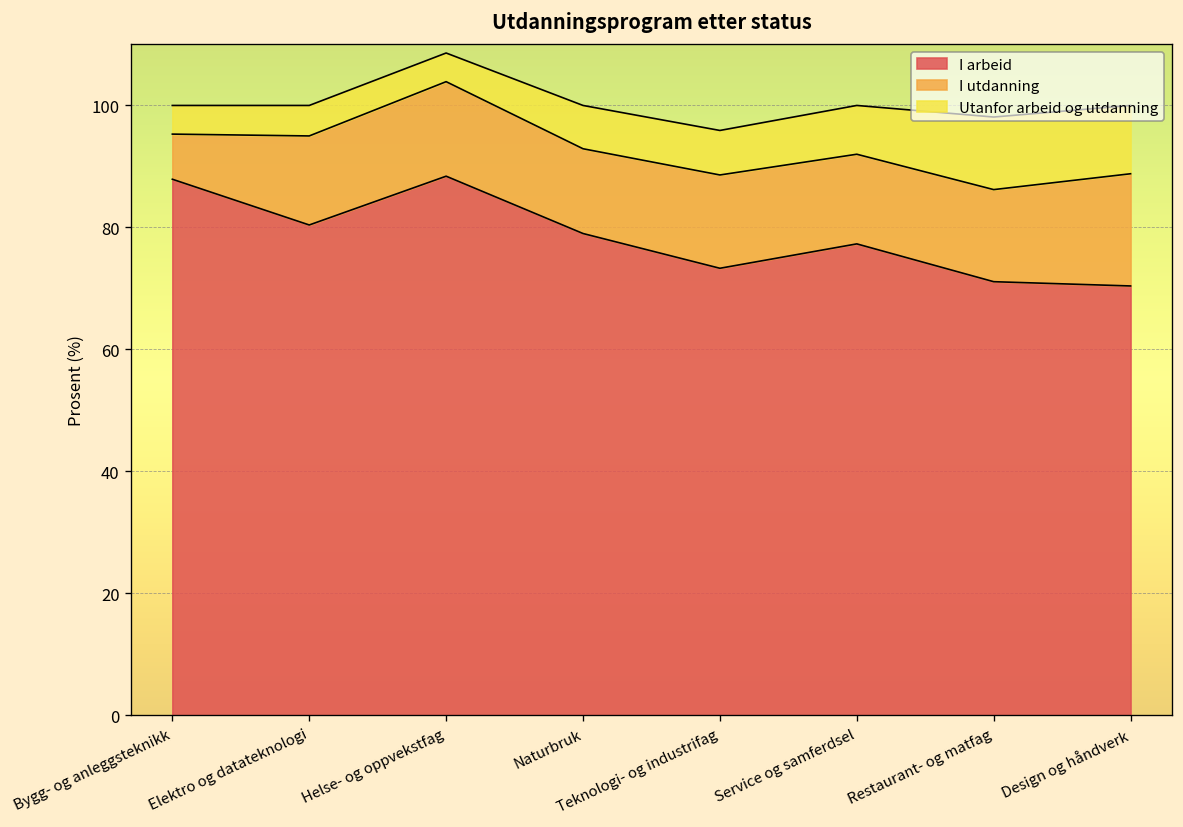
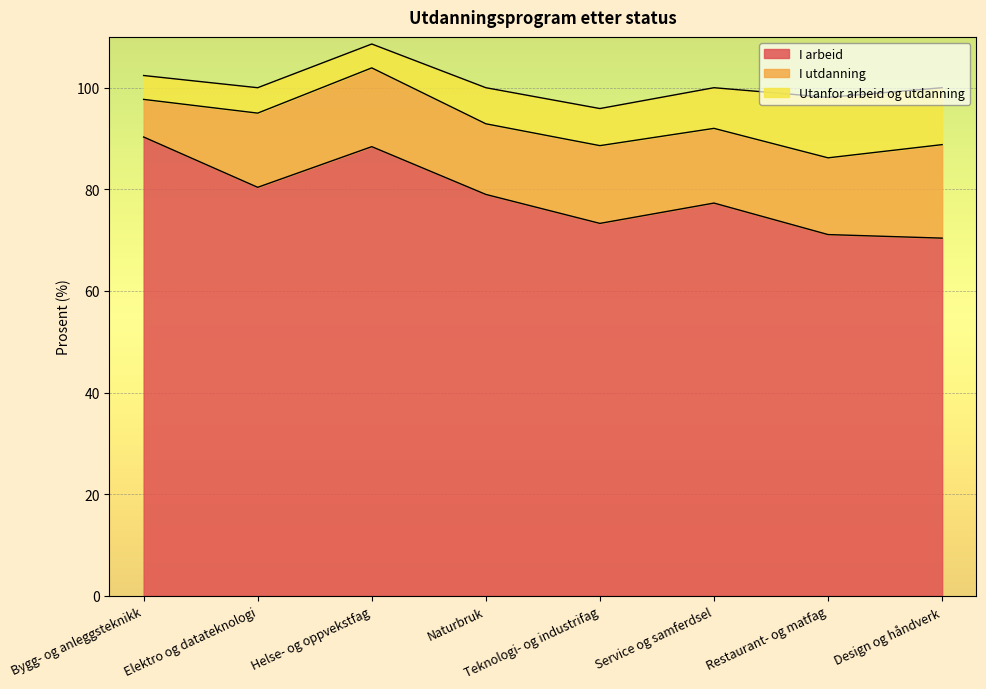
I arbeid, Bygg- og anleggsteknikk: 88 -> 90
